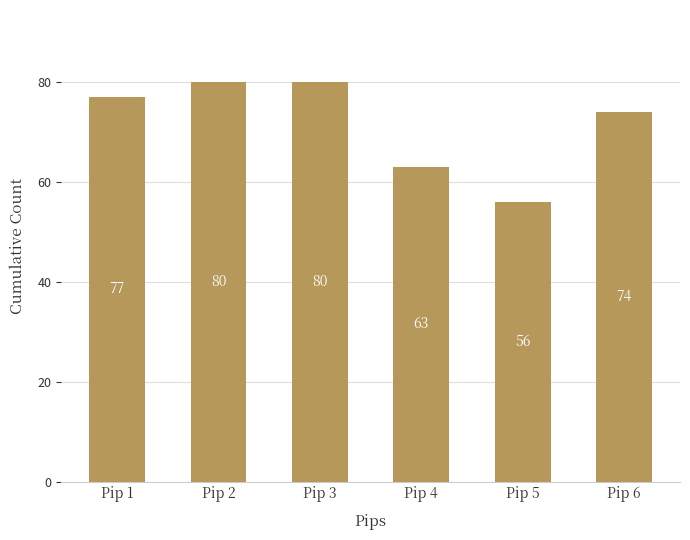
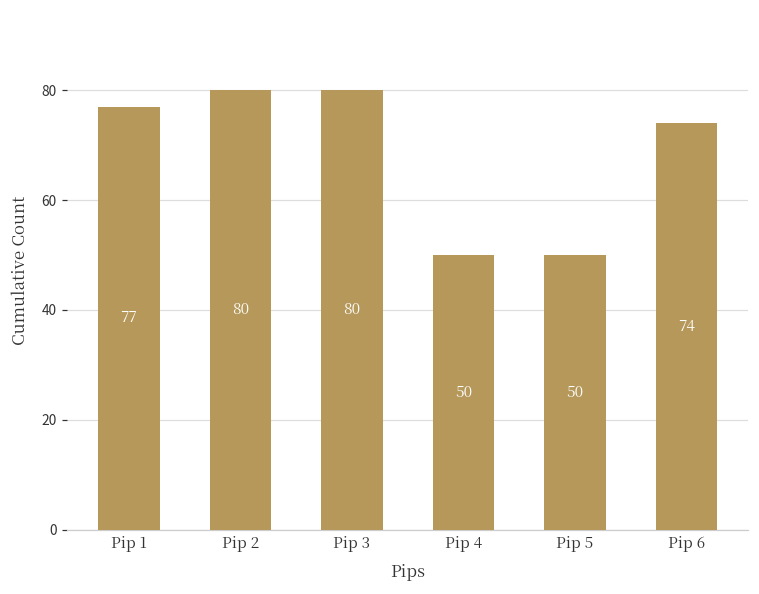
Pip 4: 63 -> 50
Pip 5: 56 -> 50
